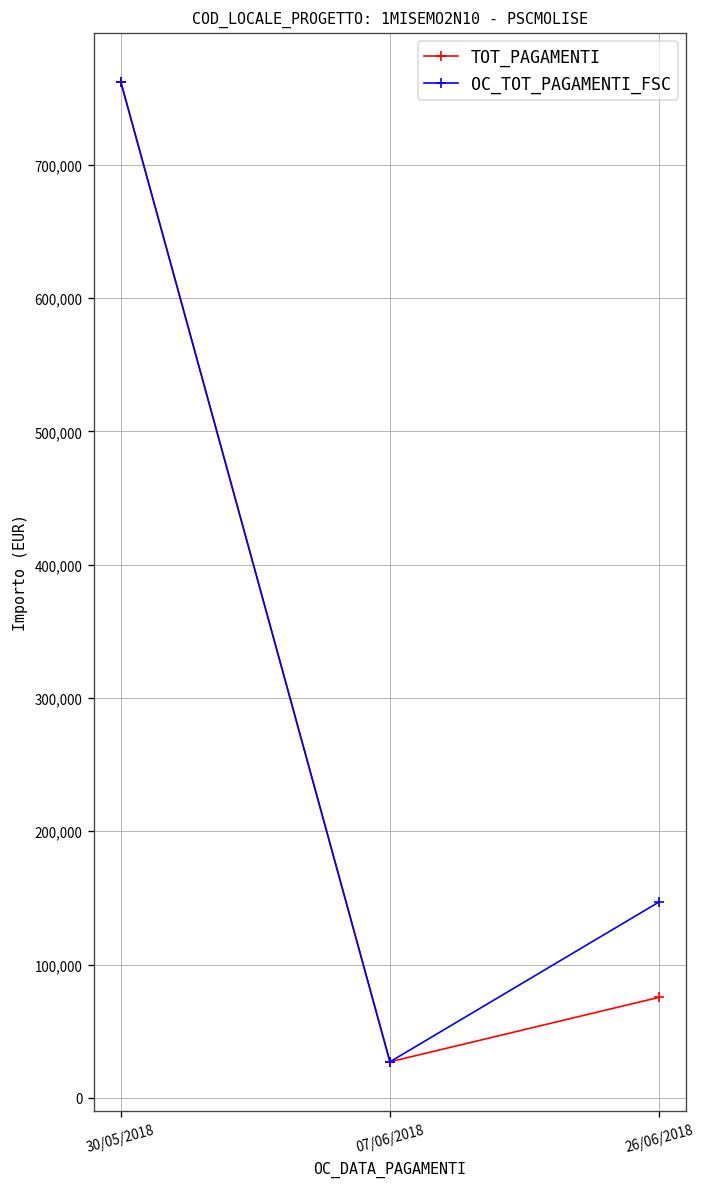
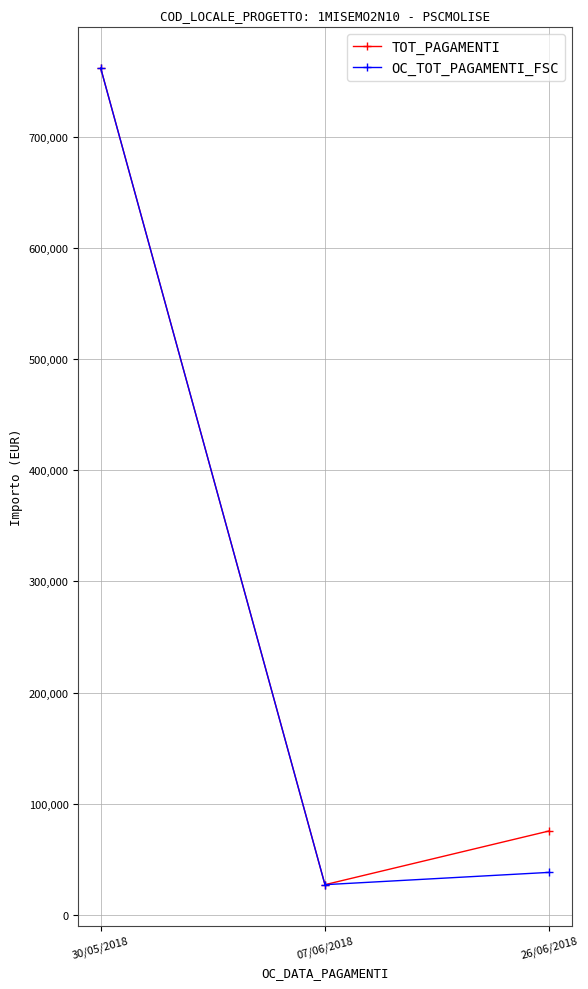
OC_TOT_PAGAMENTI_FSC, 26/06/2018: 147,000 -> 38,000
